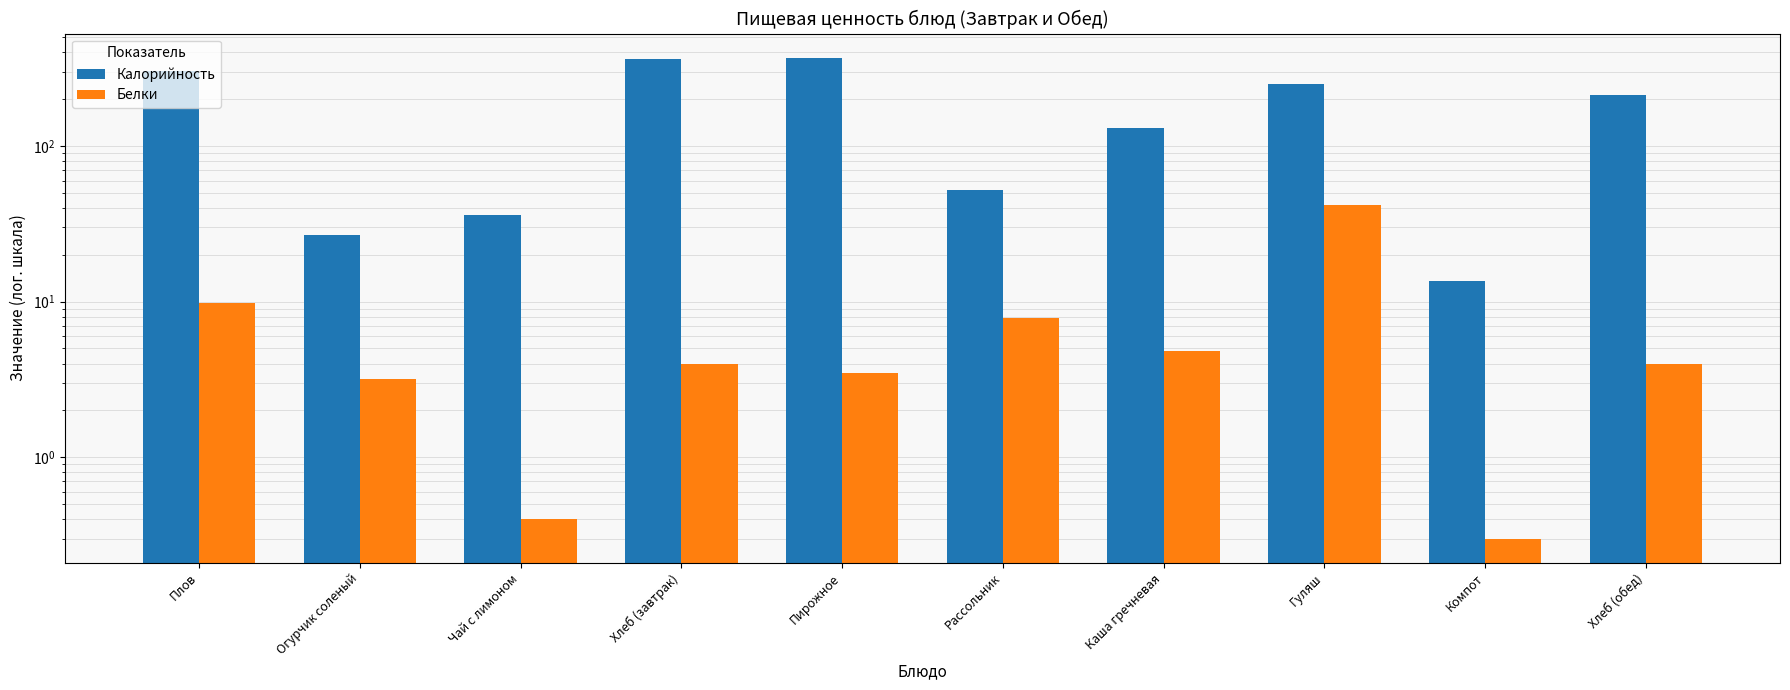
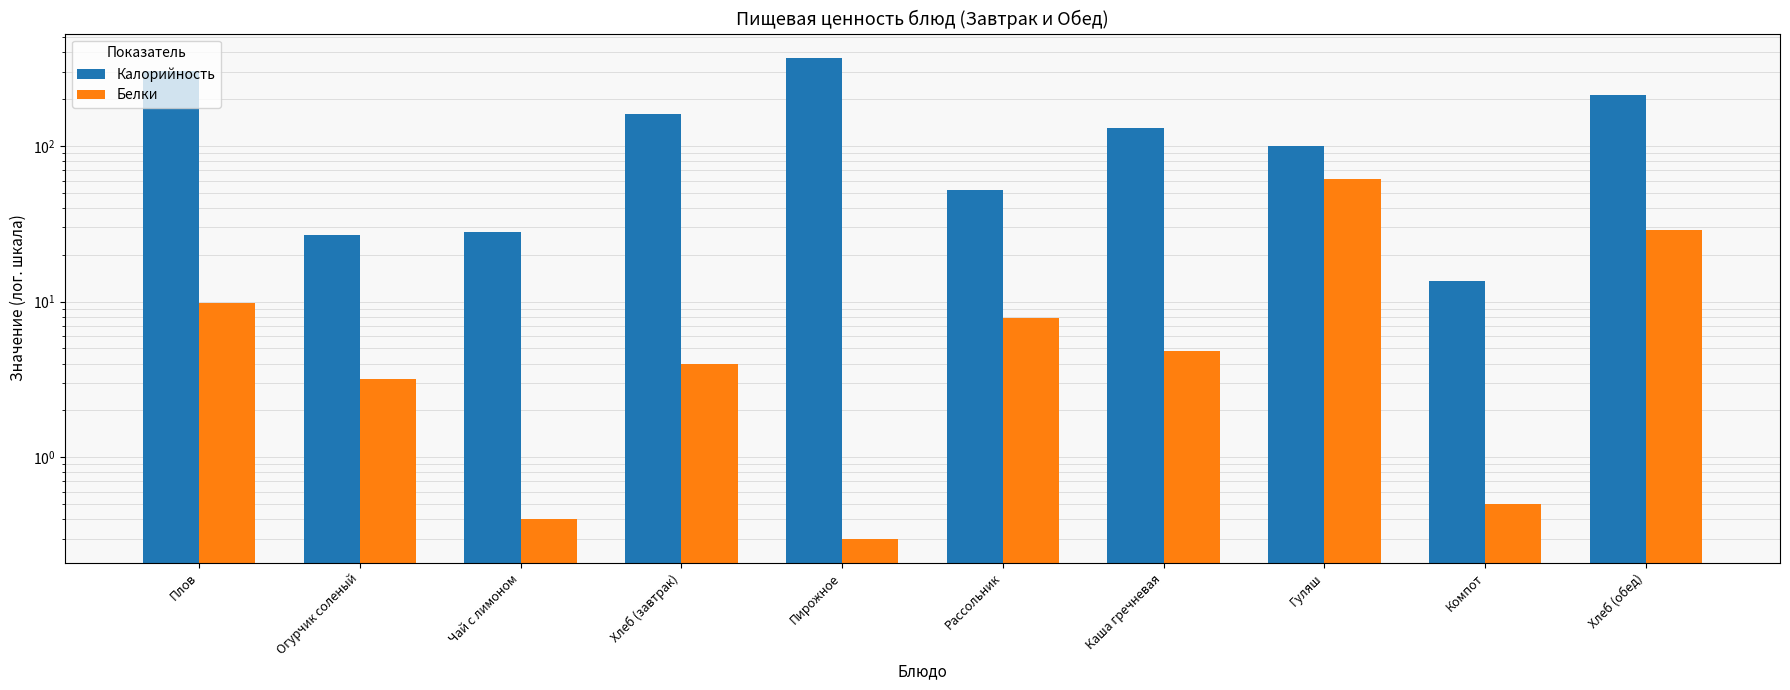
Калорийность, Чай с лимоном: 36 -> 28
Калорийность, Хлеб (завтрак): 360 -> 160
Белки, Пирожное: 3.5 -> 0.3
Калорийность, Гуляш: 250 -> 100
Белки, Гуляш: 42 -> 61
Белки, Компот: 0.3 -> 0.5
Белки, Хлеб (обед): 4 -> 29
